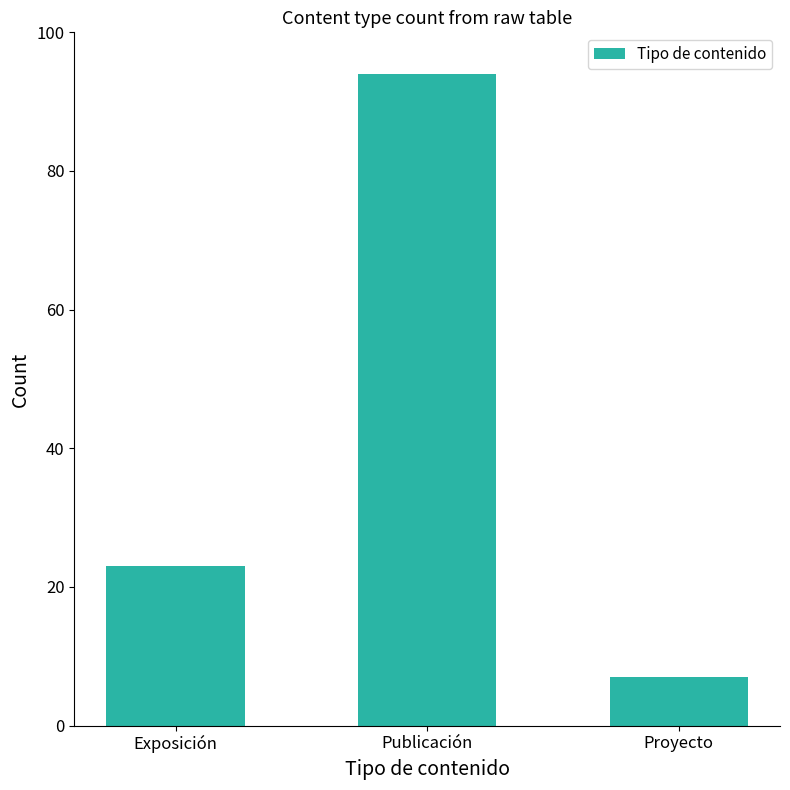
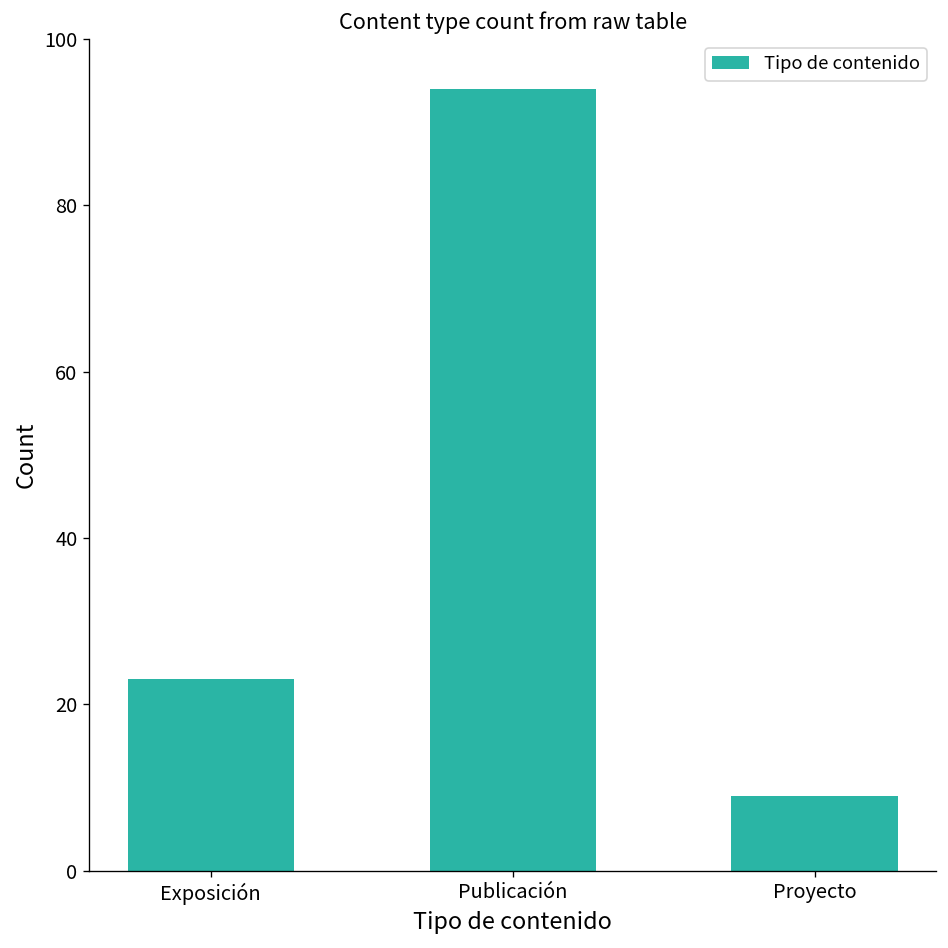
Proyecto: 7 -> 9
